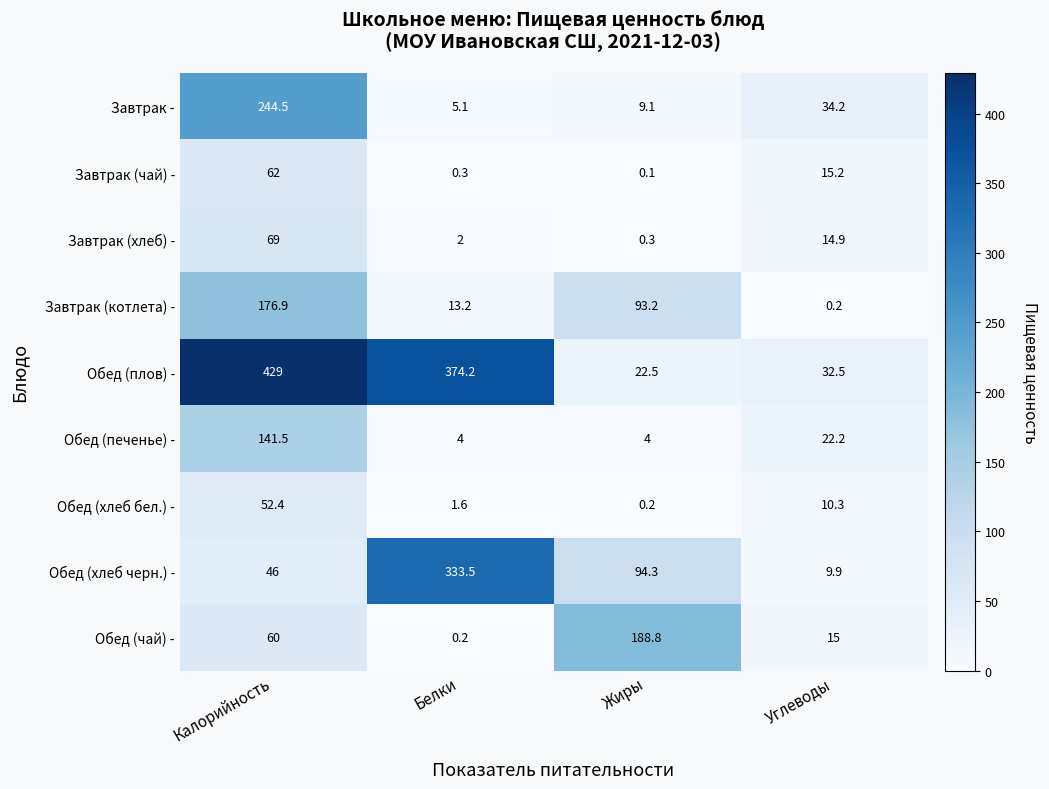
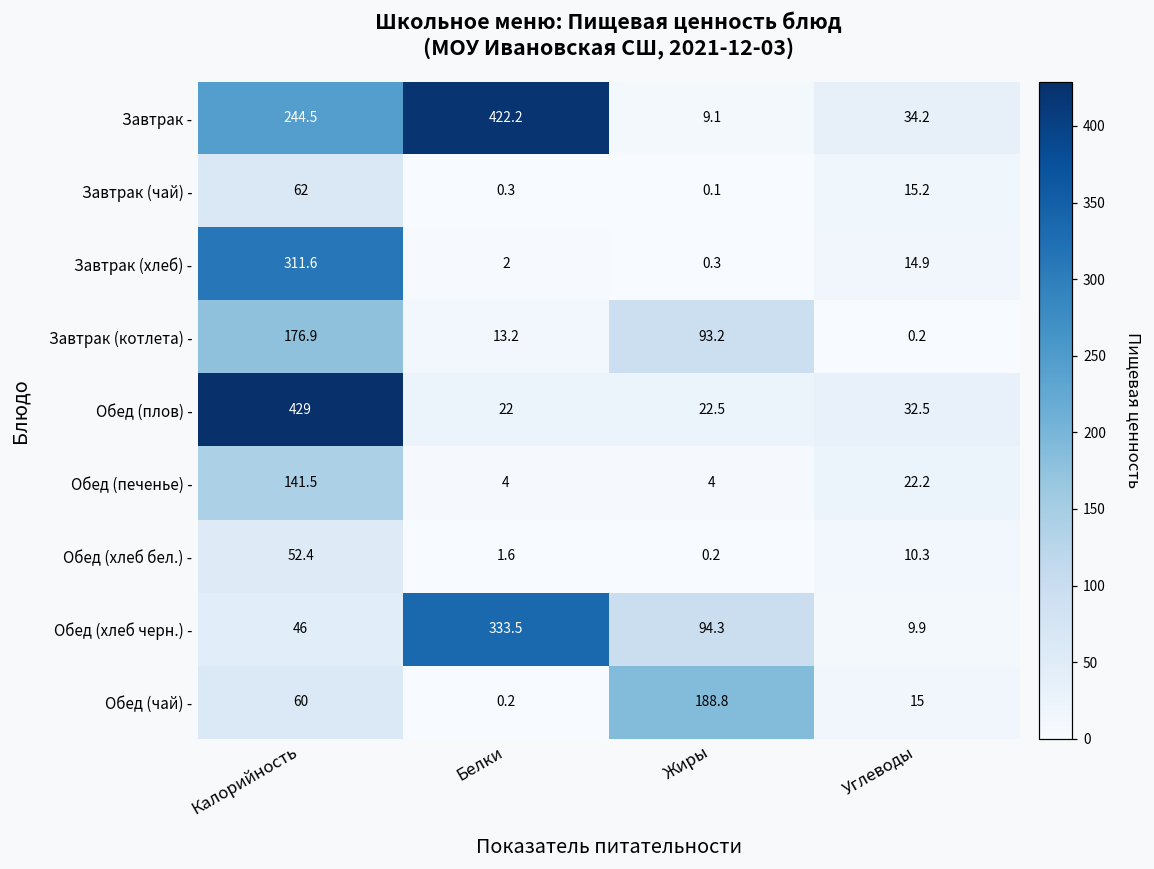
Завтрак -, Белки: 5.1 -> 422.2
Завтрак (хлеб) -, Калорийность: 69 -> 311.6
Обед (плов) -, Белки: 374.2 -> 22
